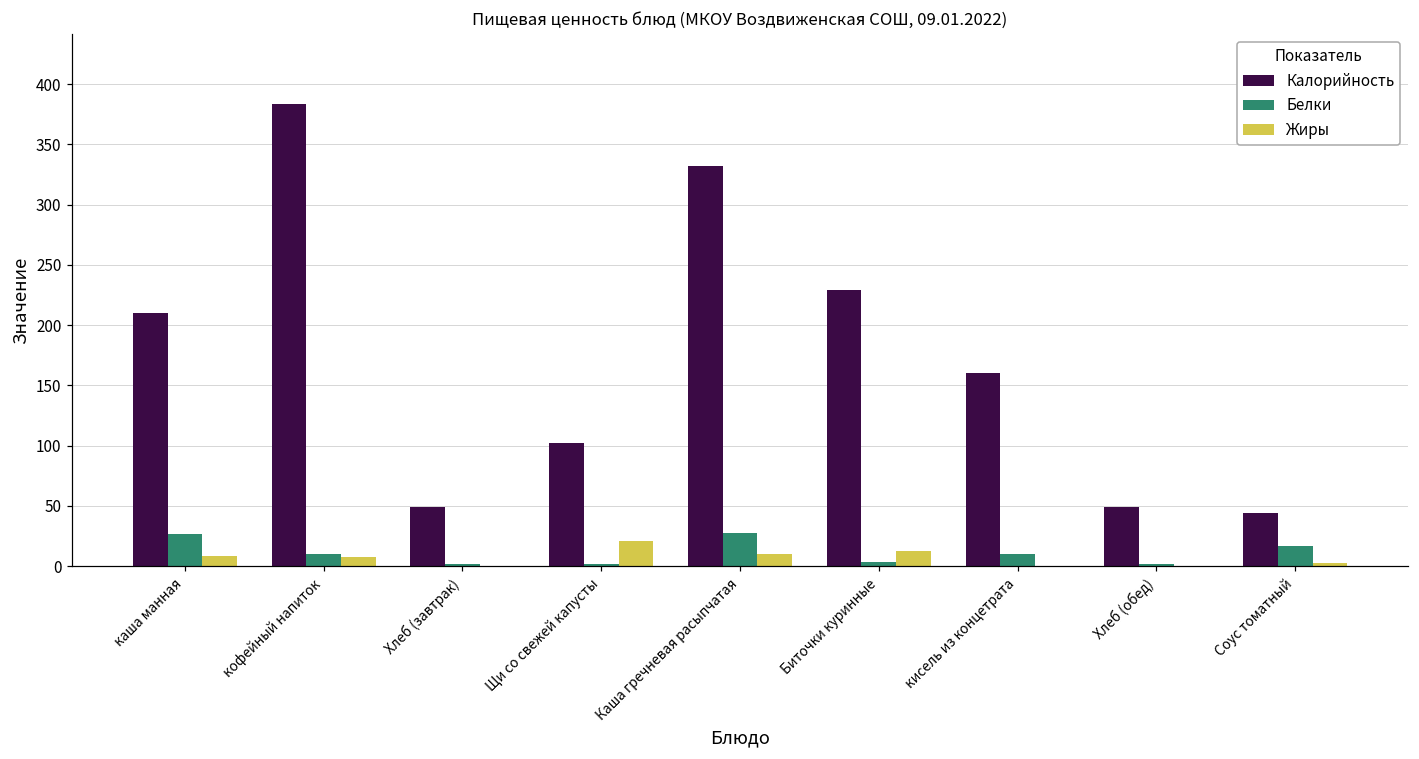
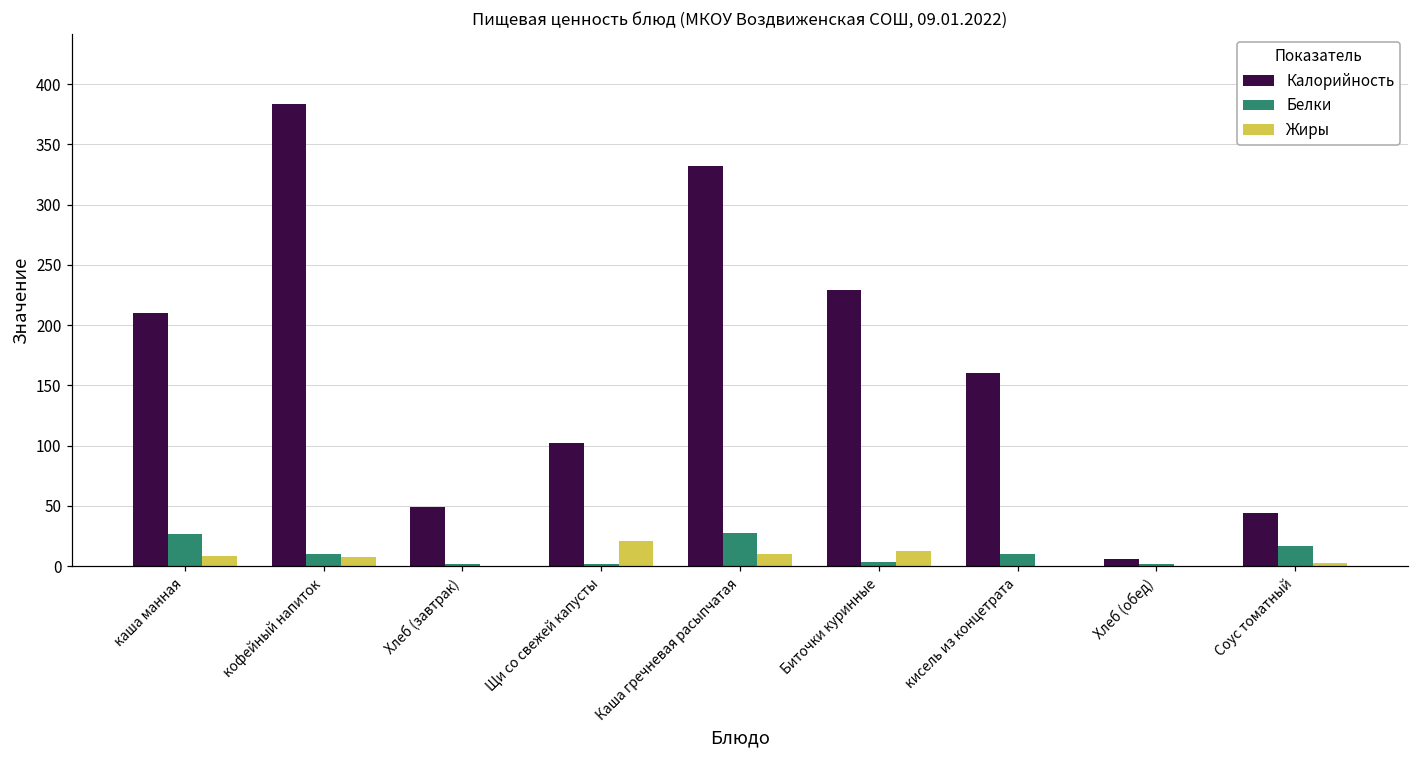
Калорийность, Хлеб (обед): 49 -> 6
